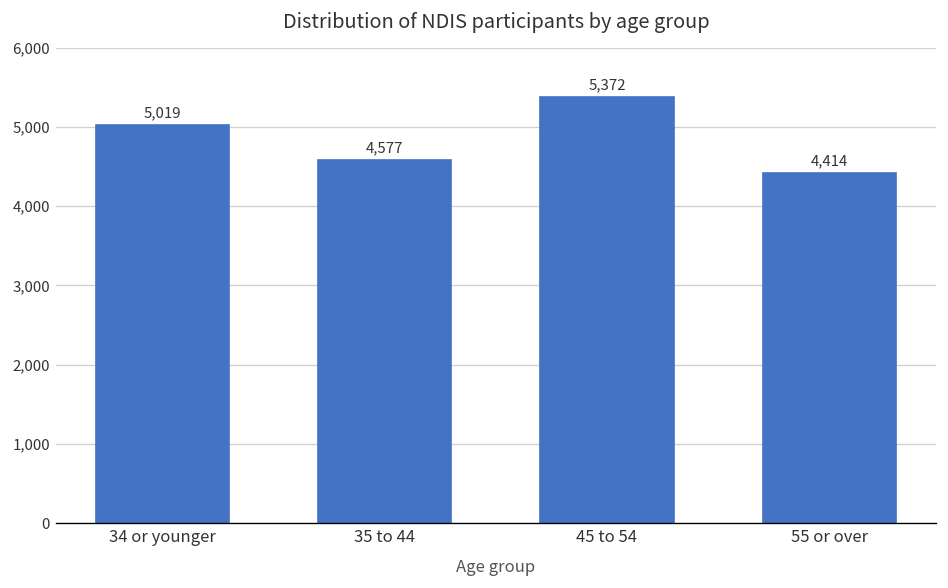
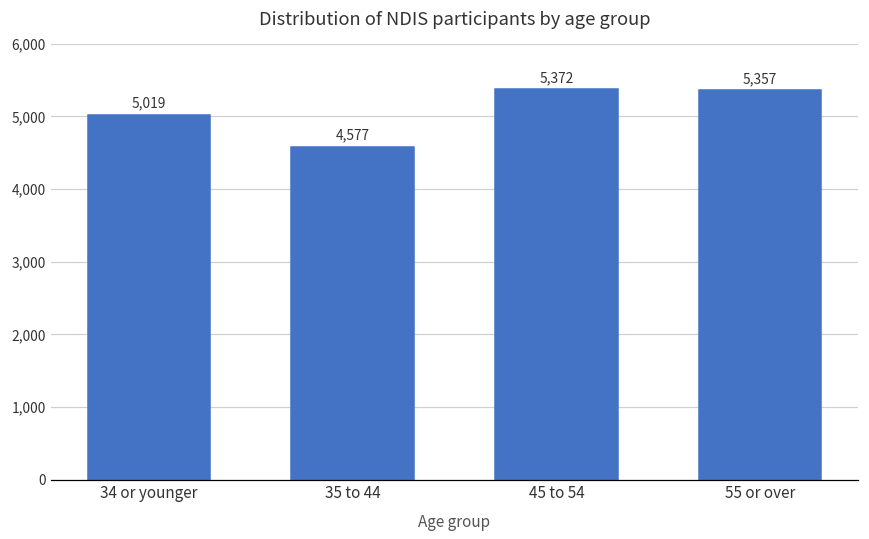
55 or over: 4,414 -> 5,357
